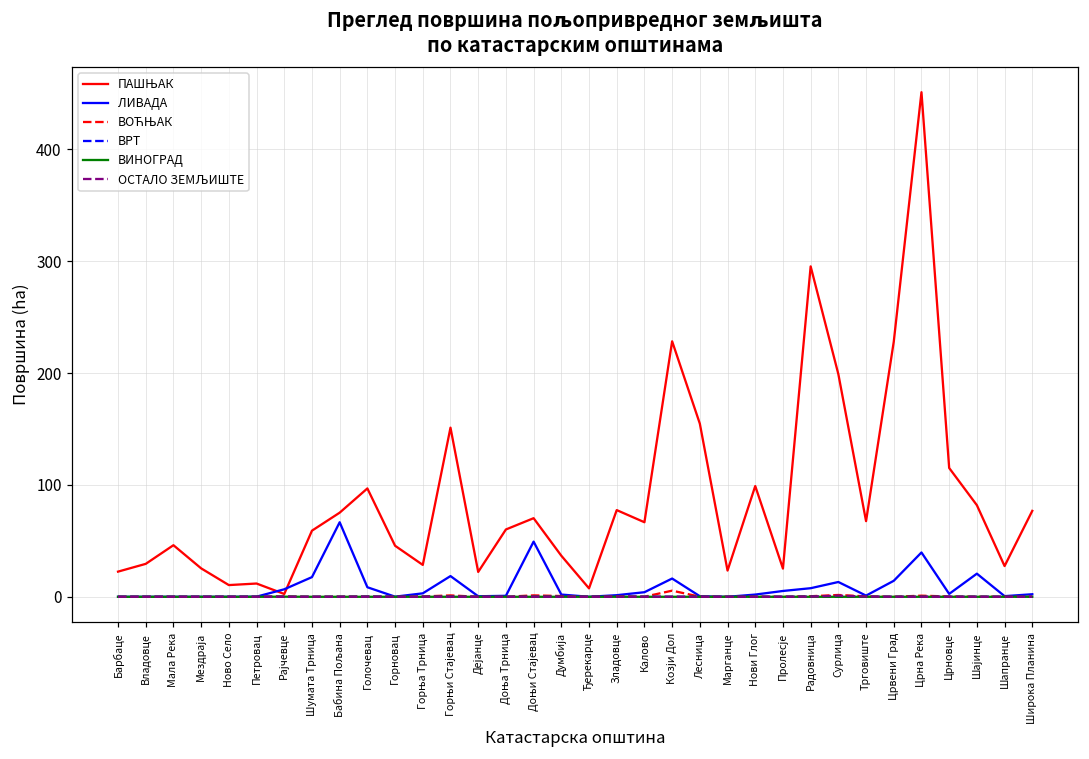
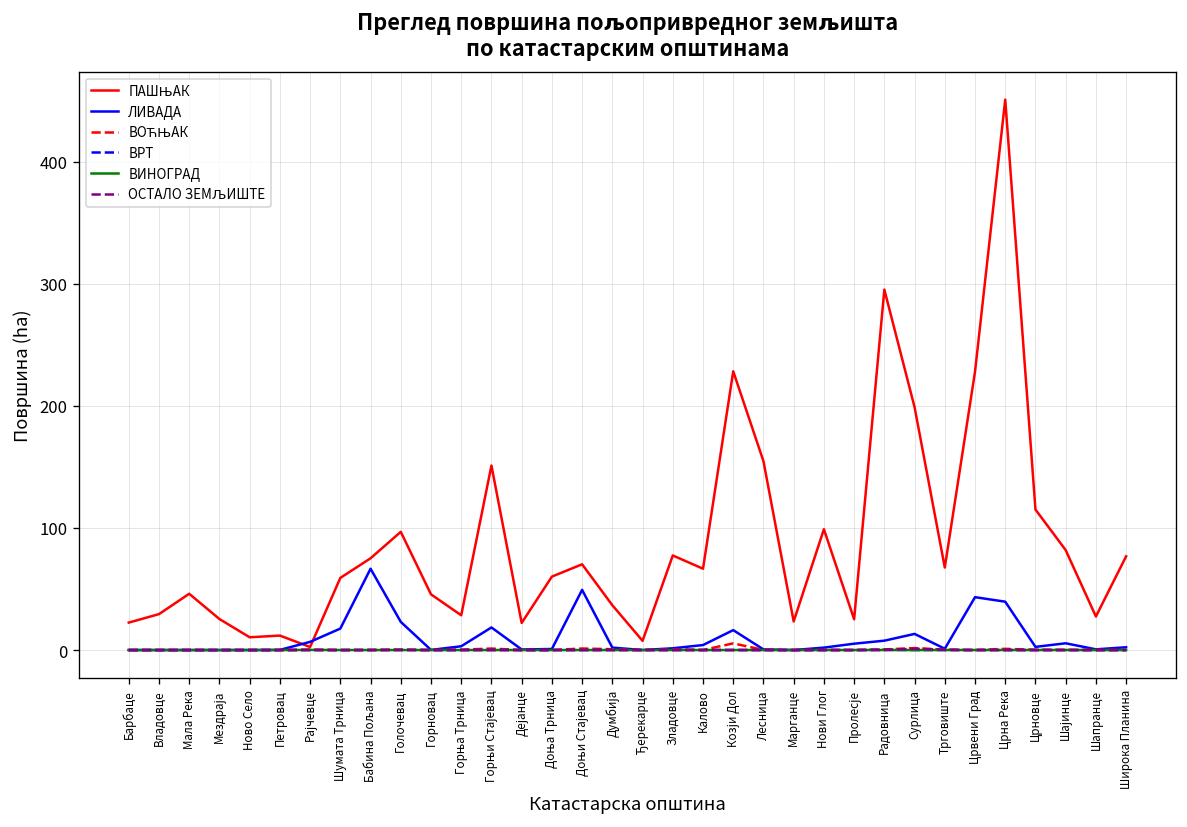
ЛИВАДА, Голочевац: 9 -> 23
ЛИВАДА, Црвени Град: 14 -> 43
ЛИВАДА, Шајинце: 21 -> 6
